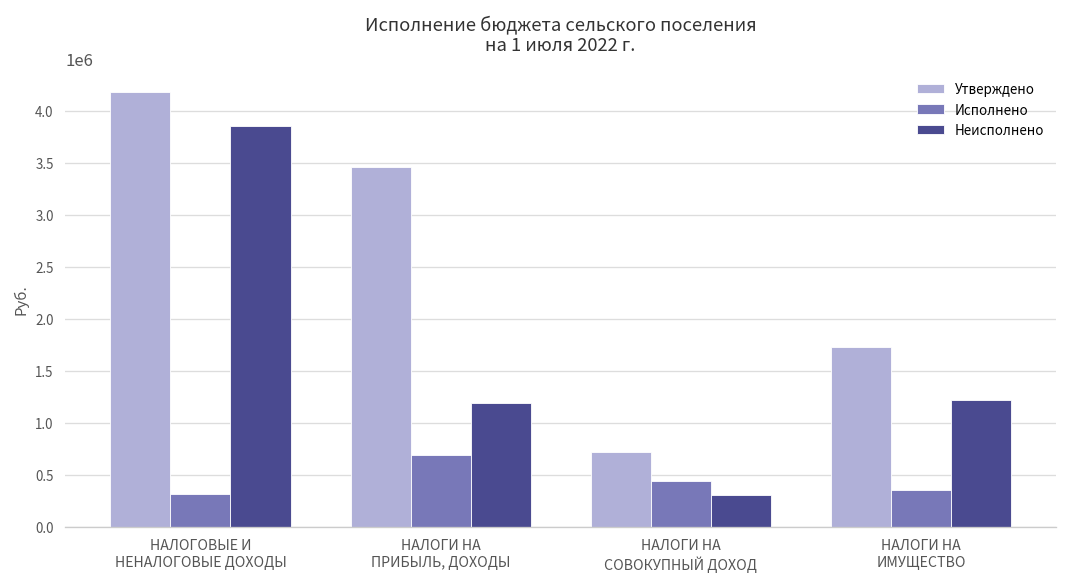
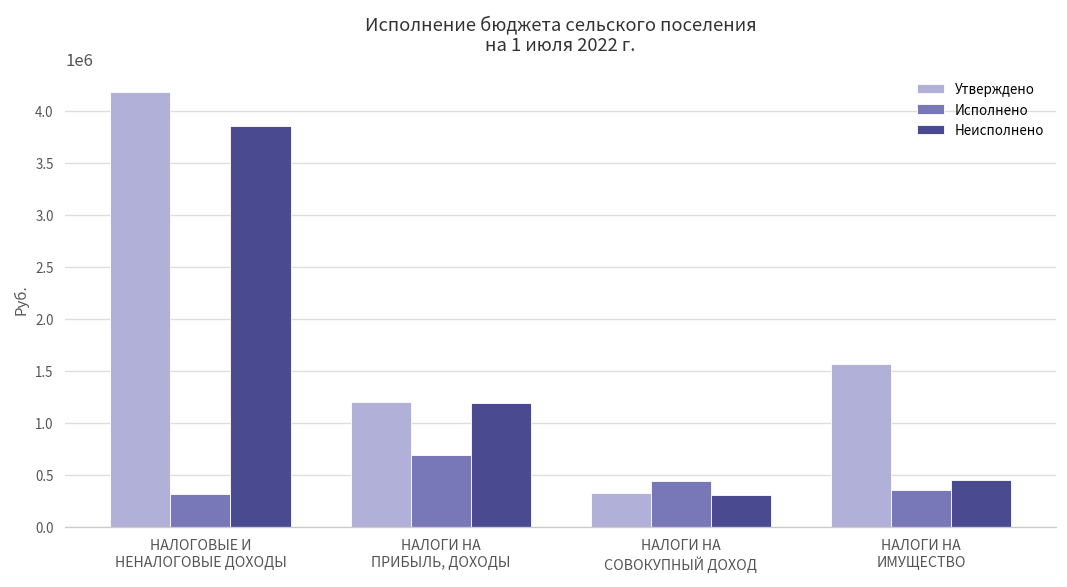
Утверждено, НАЛОГИ НА ПРИБЫЛЬ, ДОХОДЫ: 3500000 -> 1200000
Утверждено, НАЛОГИ НА СОВОКУПНЫЙ ДОХОД: 700000 -> 300000
Утверждено, НАЛОГИ НА ИМУЩЕСТВО: 1700000 -> 1600000
Неисполнено, НАЛОГИ НА ИМУЩЕСТВО: 1200000 -> 500000
